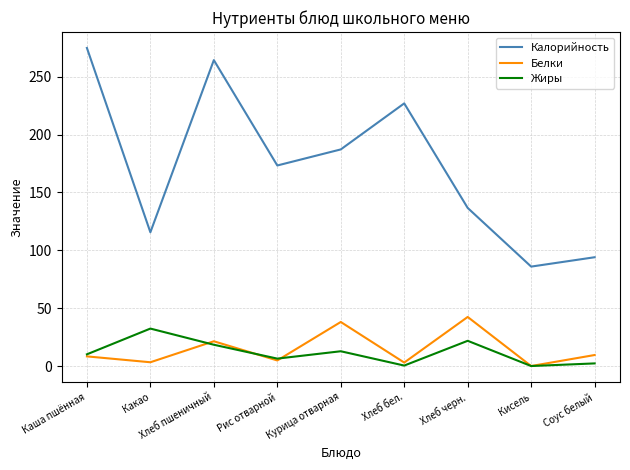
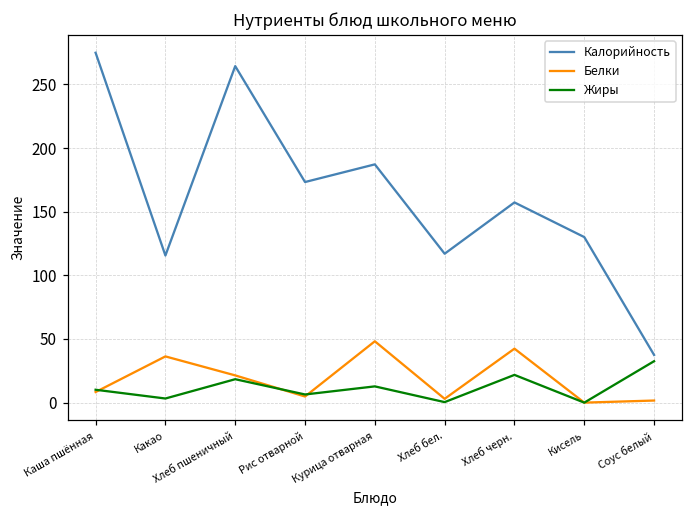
Белки, Какао: 3 -> 36
Жиры, Какао: 32 -> 3
Белки, Курица отварная: 38 -> 48
Калорийность, Хлеб бел.: 227 -> 117
Калорийность, Хлеб черн.: 137 -> 157
Калорийность, Кисель: 86 -> 130
Калорийность, Соус белый: 94 -> 37
Белки, Соус белый: 10 -> 2
Жиры, Соус белый: 2 -> 33
